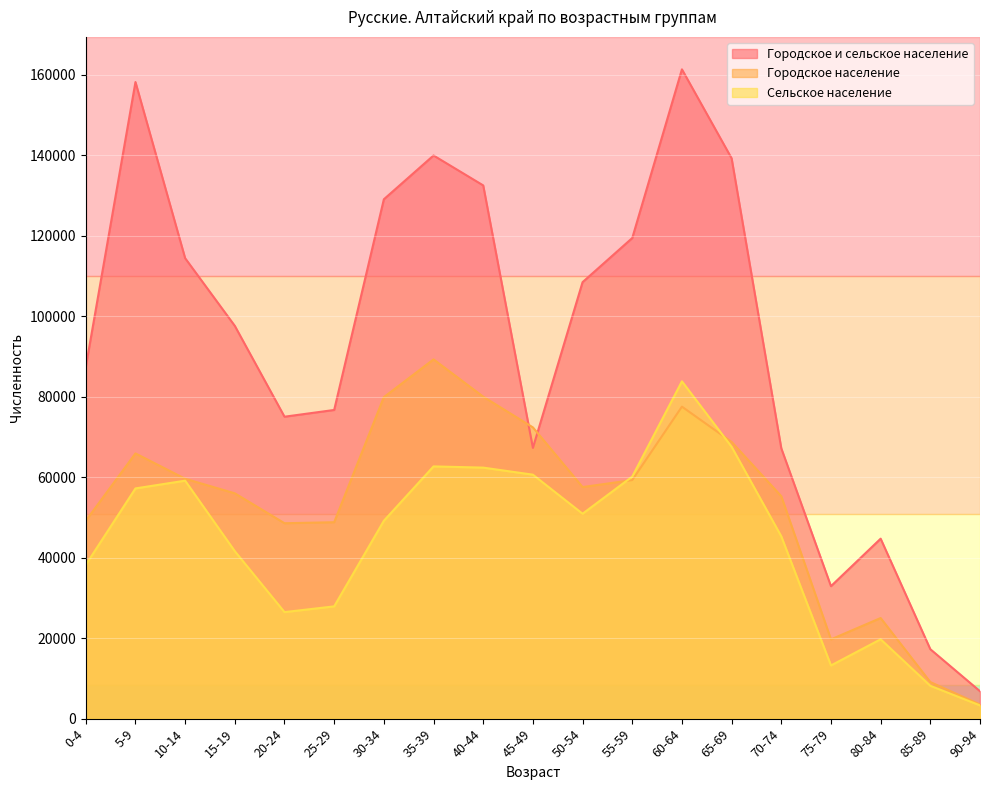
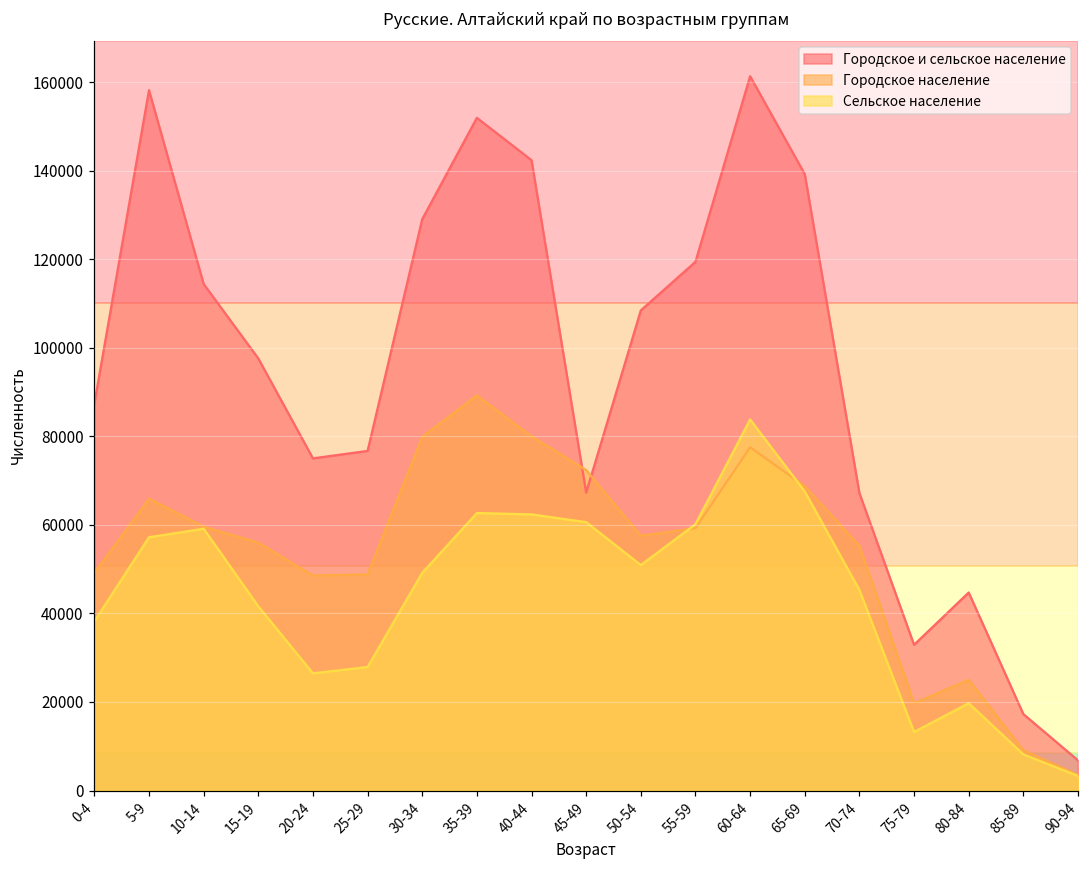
Городское и сельское население, 35-39: 140000 -> 152000
Городское и сельское население, 40-44: 132000 -> 142000
